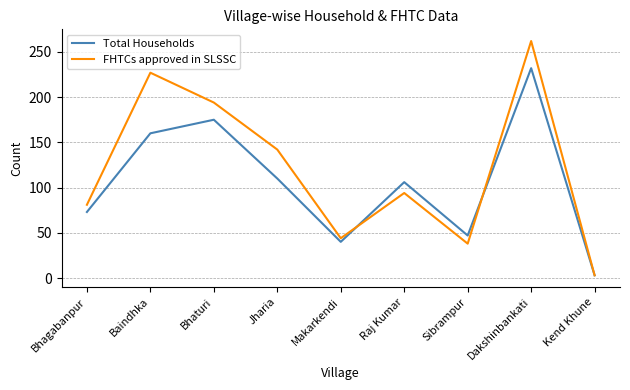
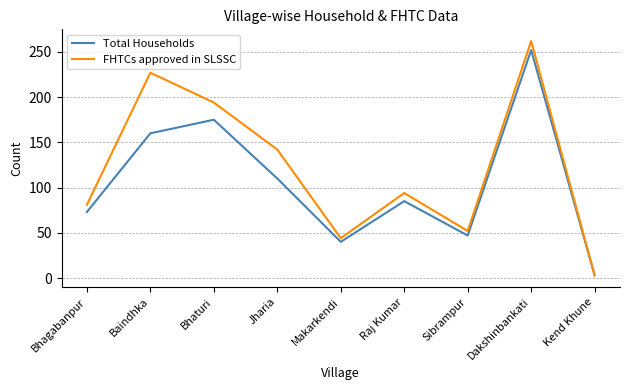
Total Households, Raj Kumar: 110 -> 90
FHTCs approved in SLSSC, Sibrampur: 40 -> 50
Total Households, Dakshinbankati: 230 -> 250
